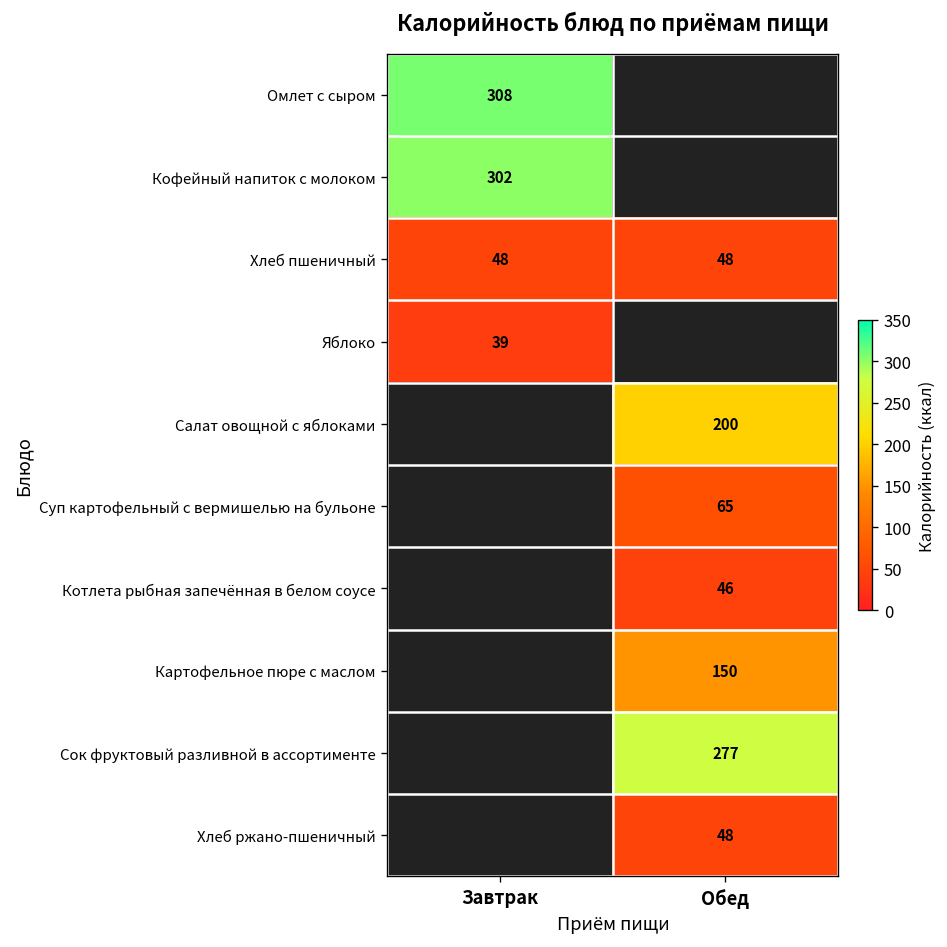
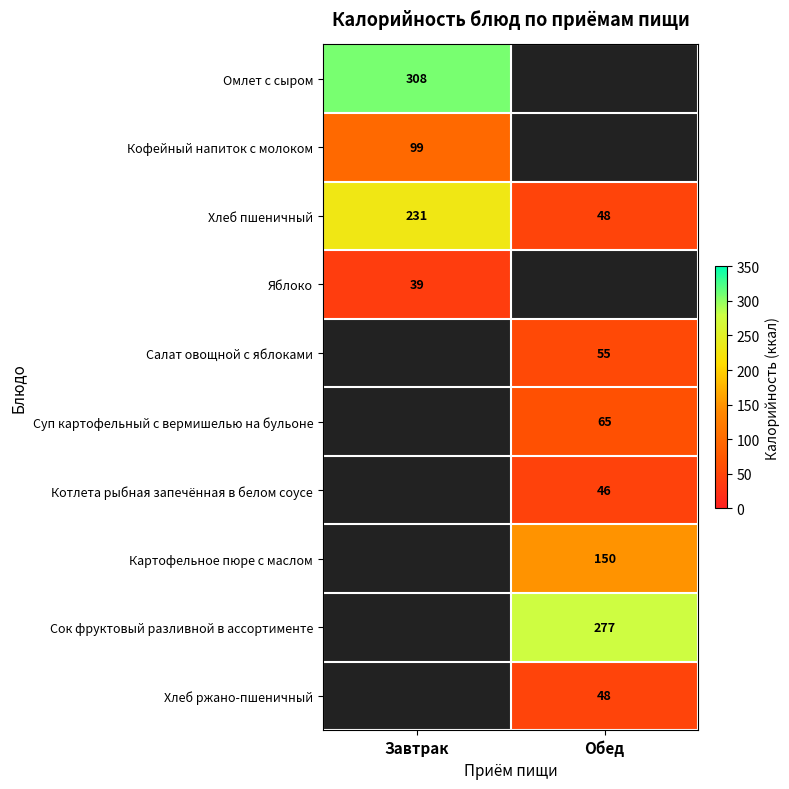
Кофейный напиток с молоком, Завтрак: 302 -> 99
Хлеб пшеничный, Завтрак: 48 -> 231
Салат овощной с яблоками, Обед: 200 -> 55
